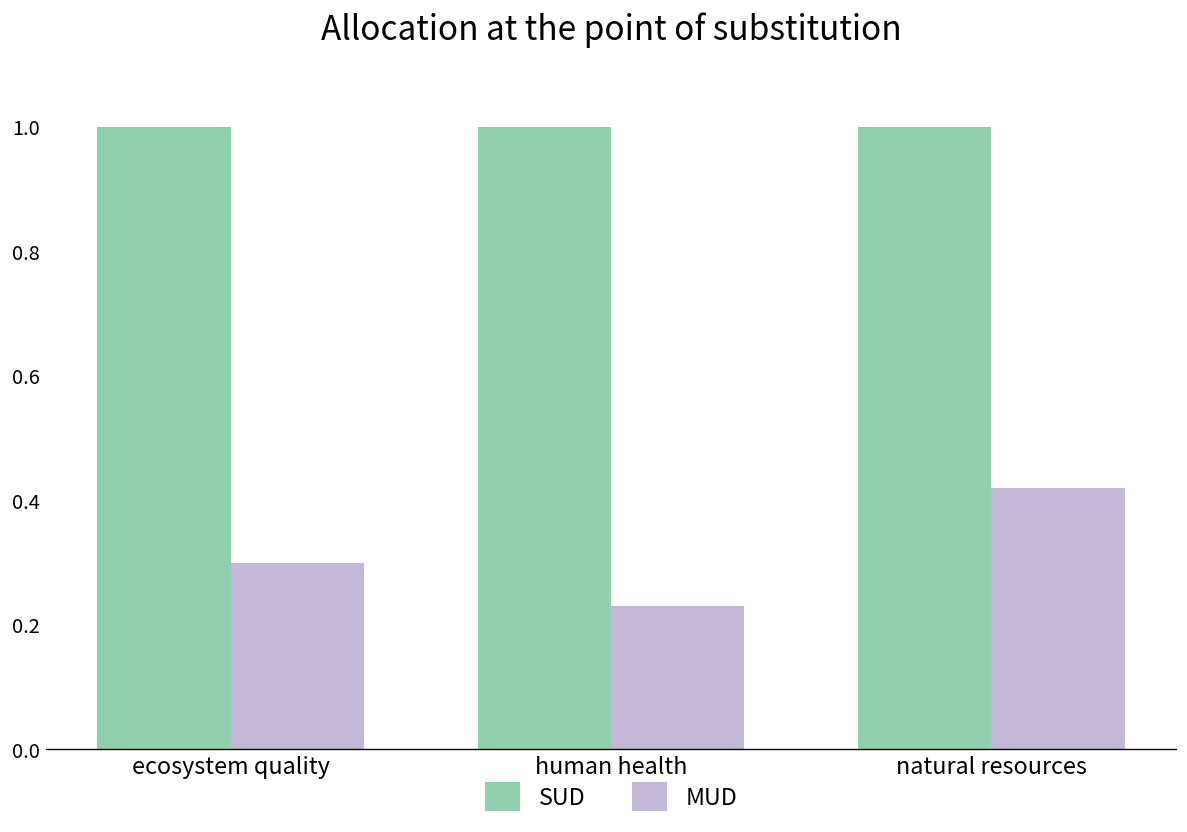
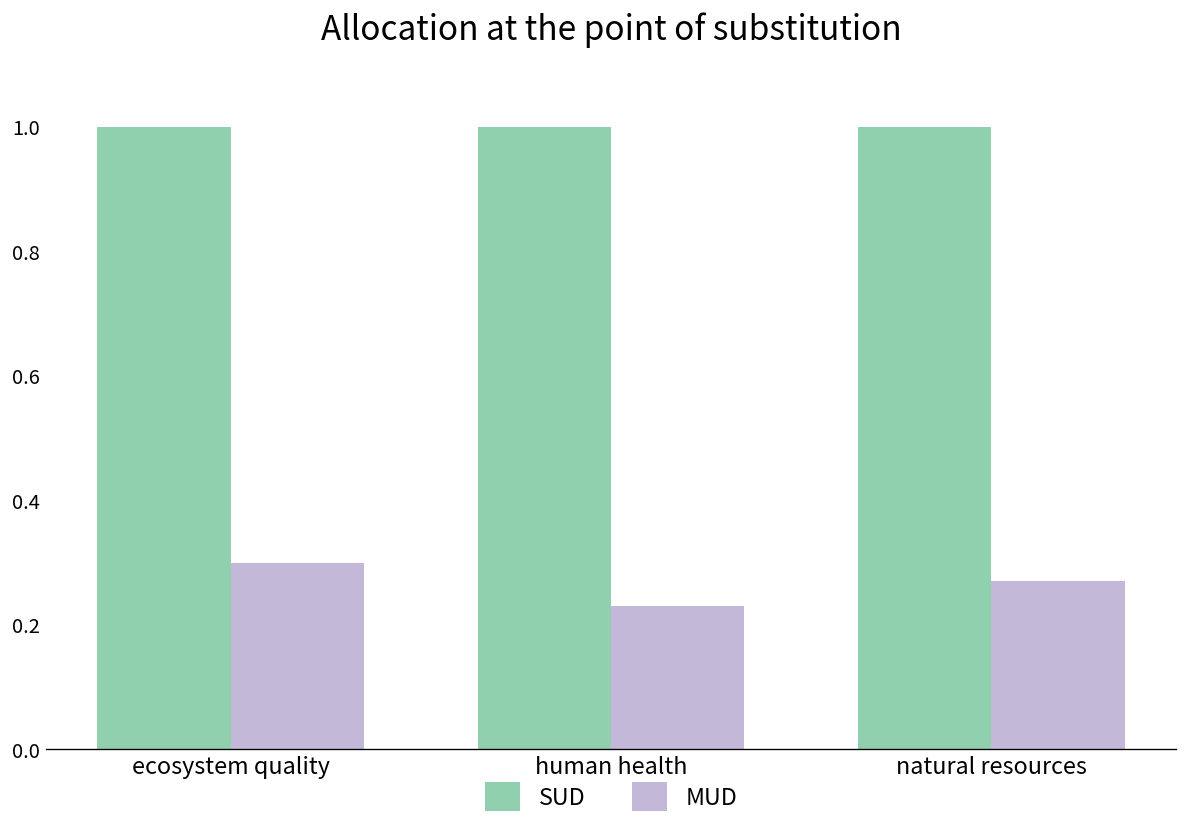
MUD, natural resources: 0.42 -> 0.27
